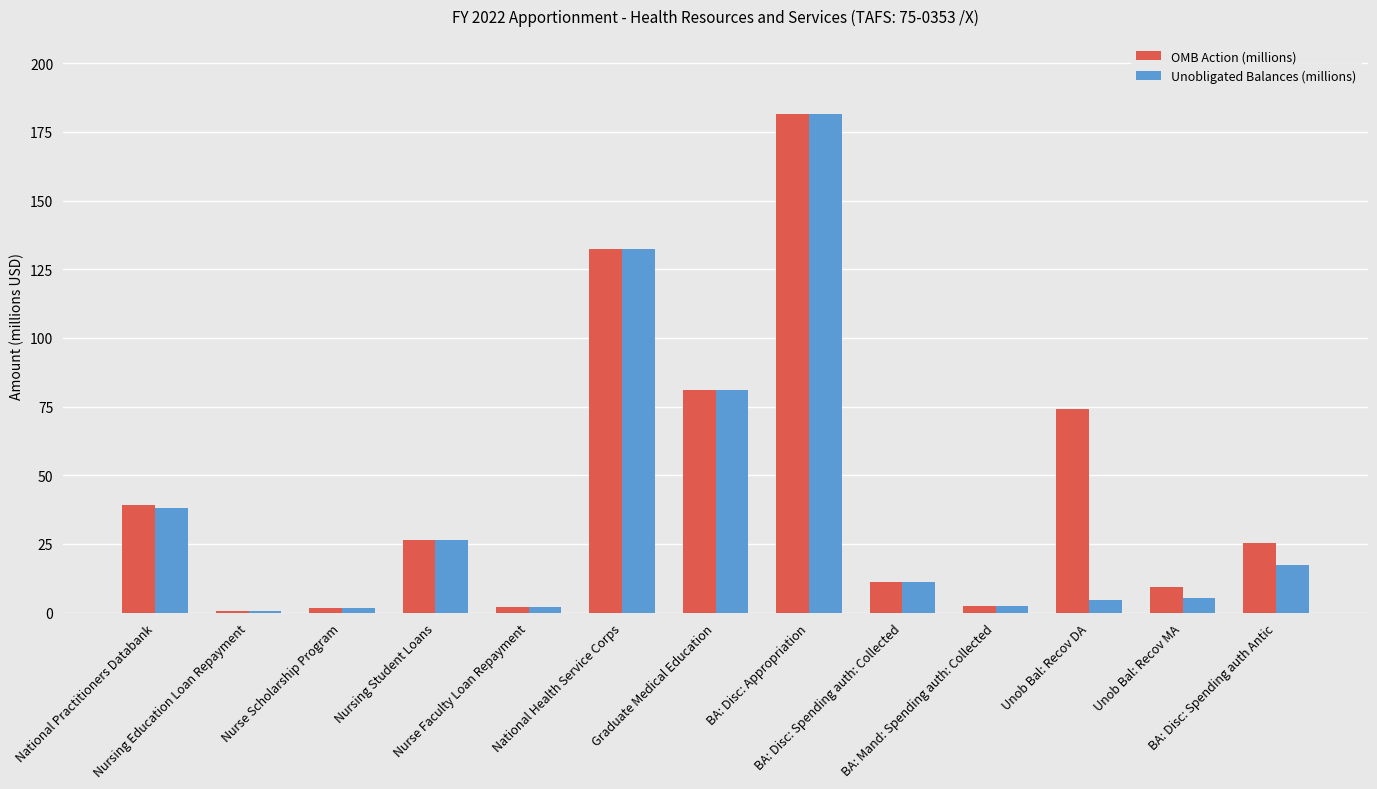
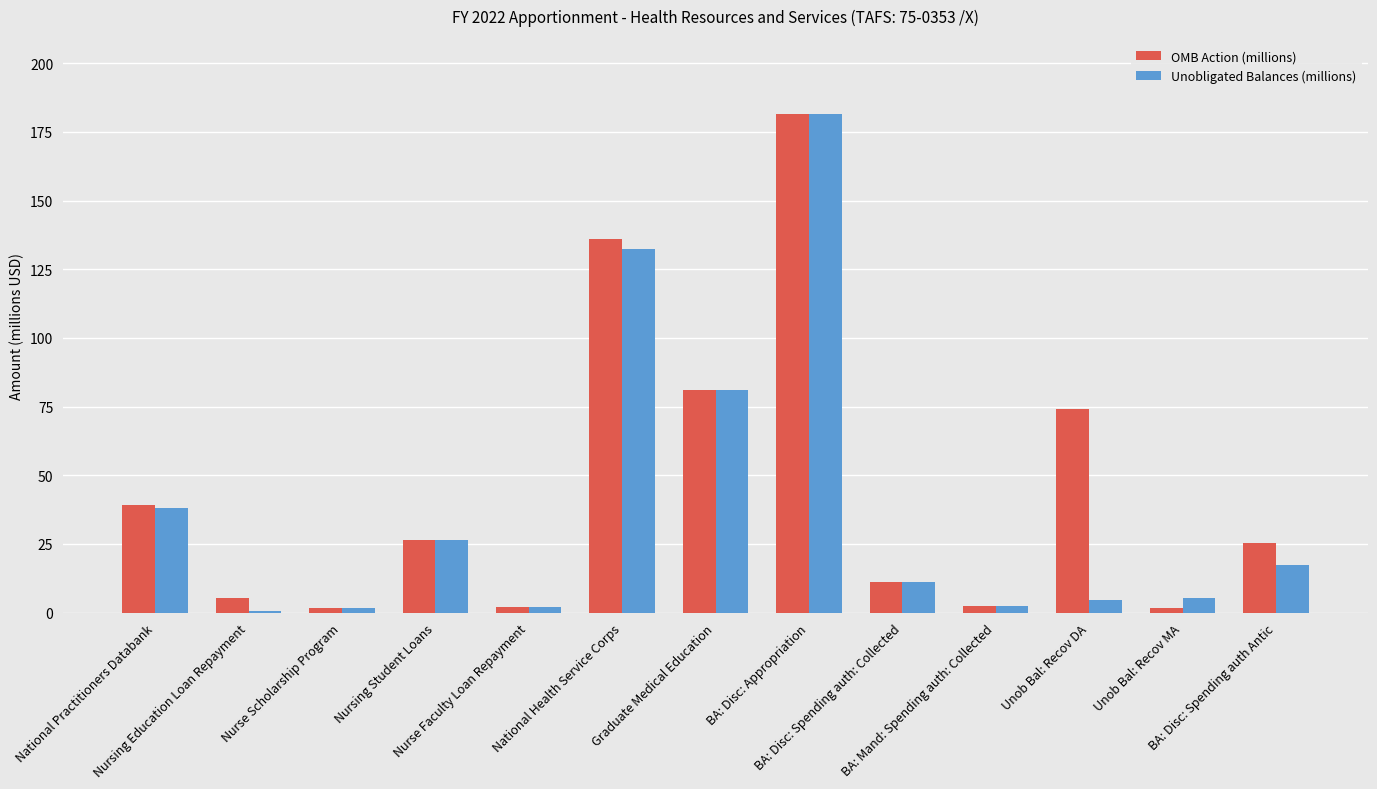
OMB Action (millions), Nursing Education Loan Repayment: 1 -> 5
OMB Action (millions), National Health Service Corps: 132 -> 136
OMB Action (millions), Unob Bal: Recov MA: 9 -> 2
